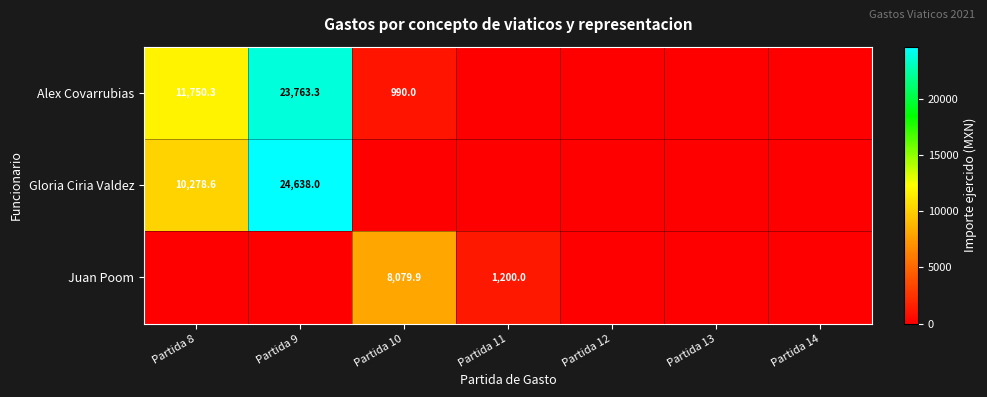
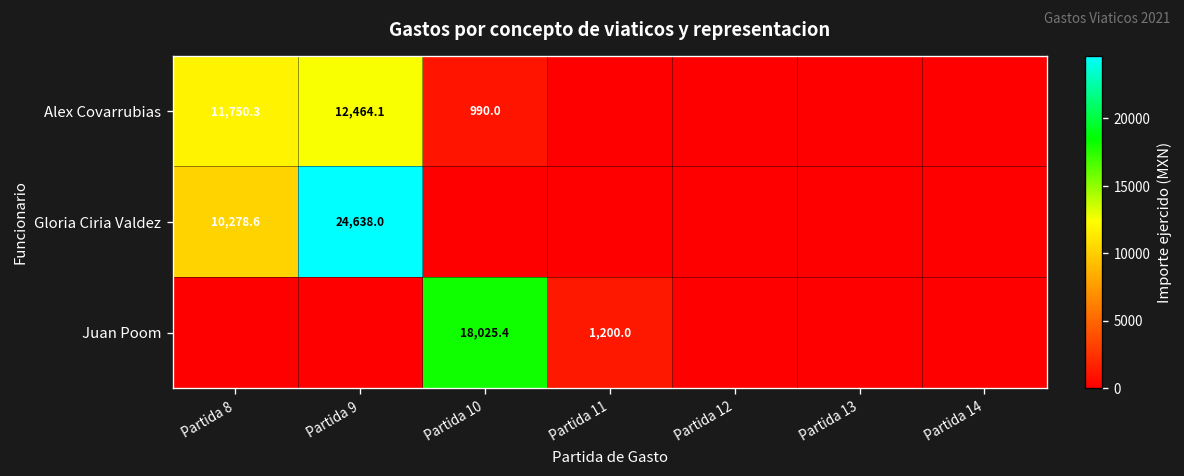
Alex Covarrubias, Partida 9: 23,763.3 -> 12,464.1
Juan Poom, Partida 10: 8,079.9 -> 18,025.4
